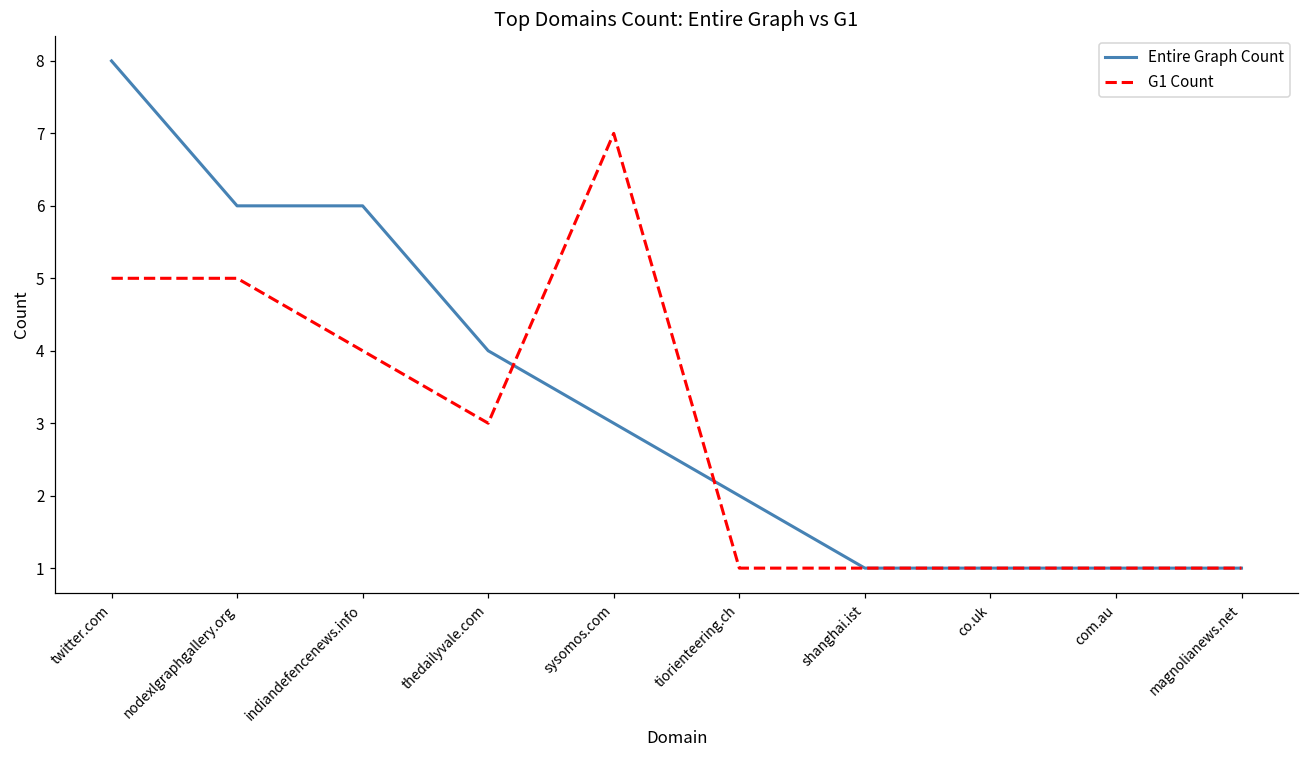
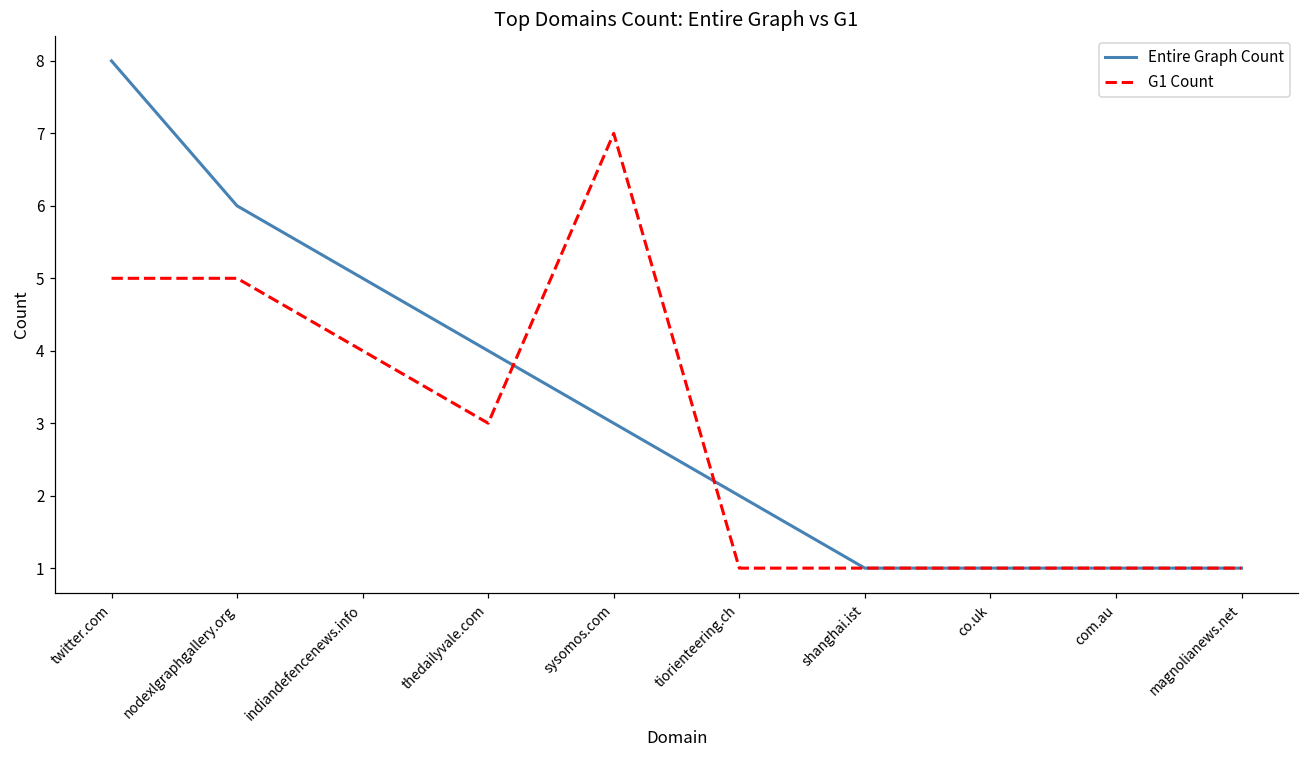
Entire Graph Count, indiandefencenews.info: 6 -> 5
